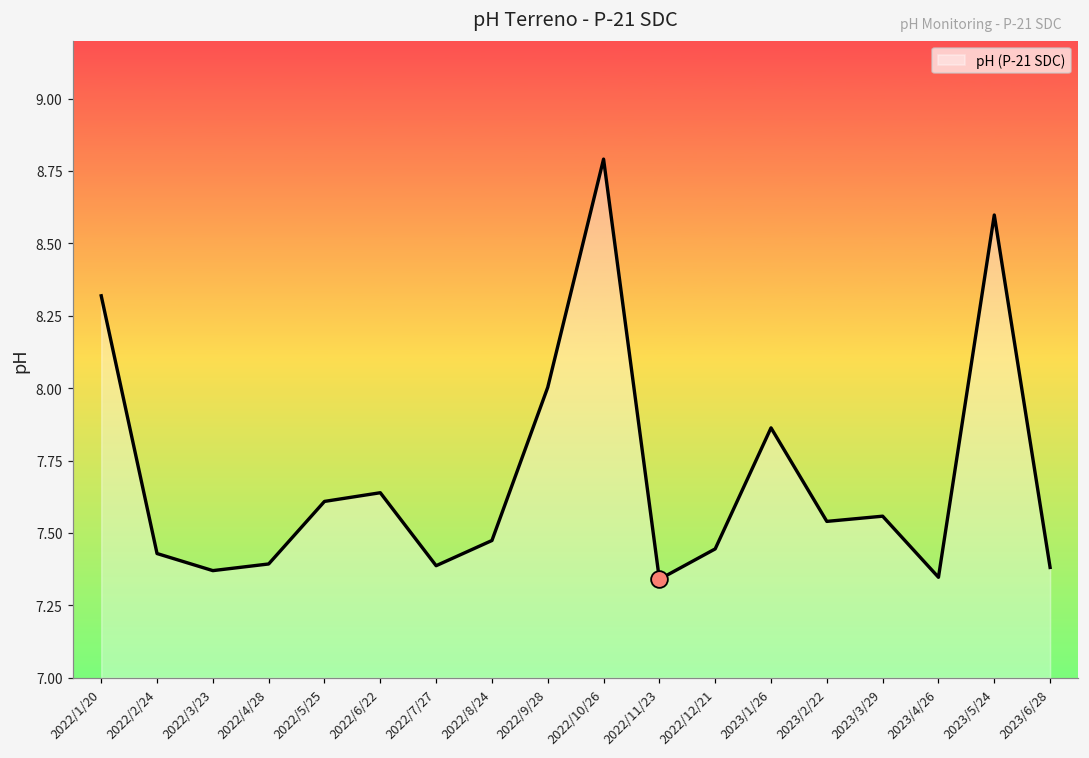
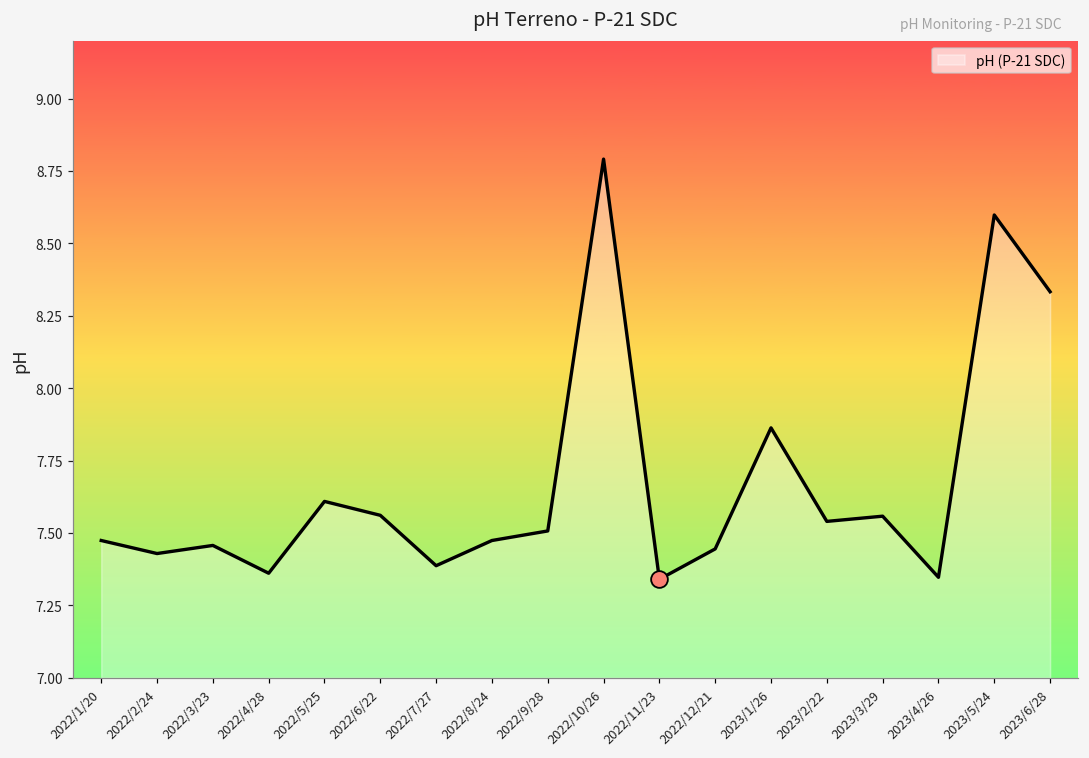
pH (P-21 SDC), 2022/1/20: 8.32 -> 7.47
pH (P-21 SDC), 2022/3/23: 7.37 -> 7.46
pH (P-21 SDC), 2022/4/28: 7.39 -> 7.36
pH (P-21 SDC), 2022/6/22: 7.64 -> 7.56
pH (P-21 SDC), 2022/9/28: 8.00 -> 7.51
pH (P-21 SDC), 2023/6/28: 7.38 -> 8.33
